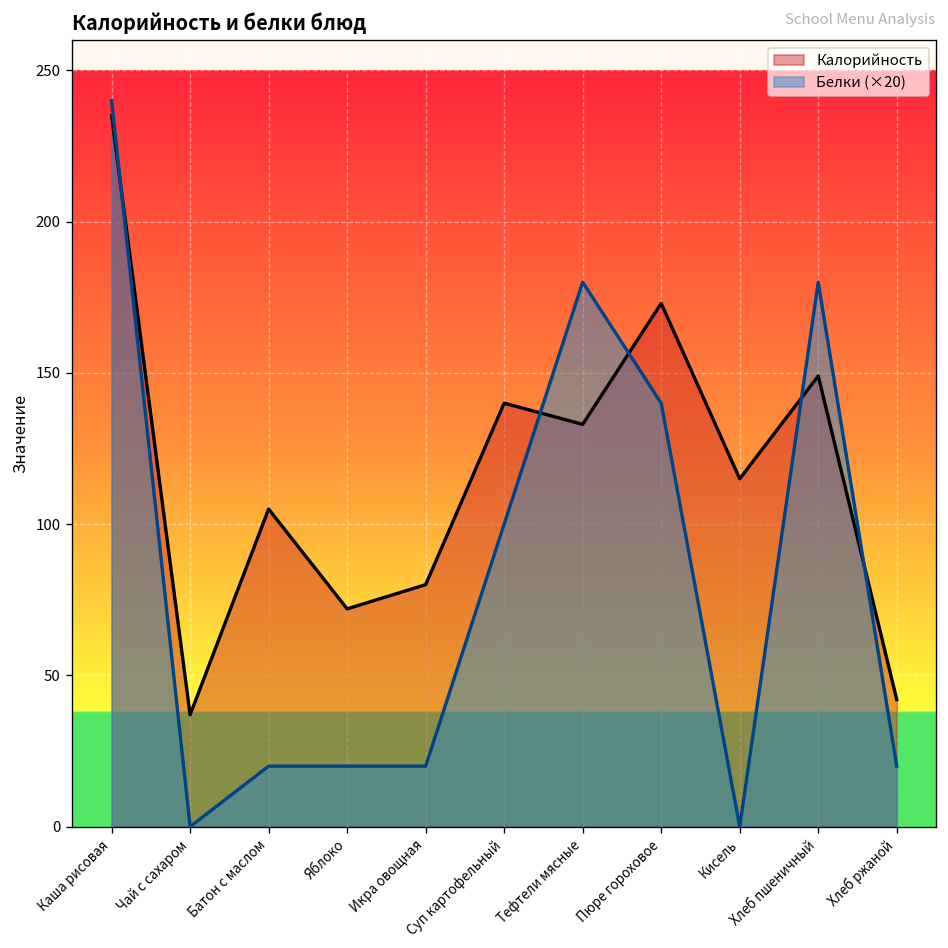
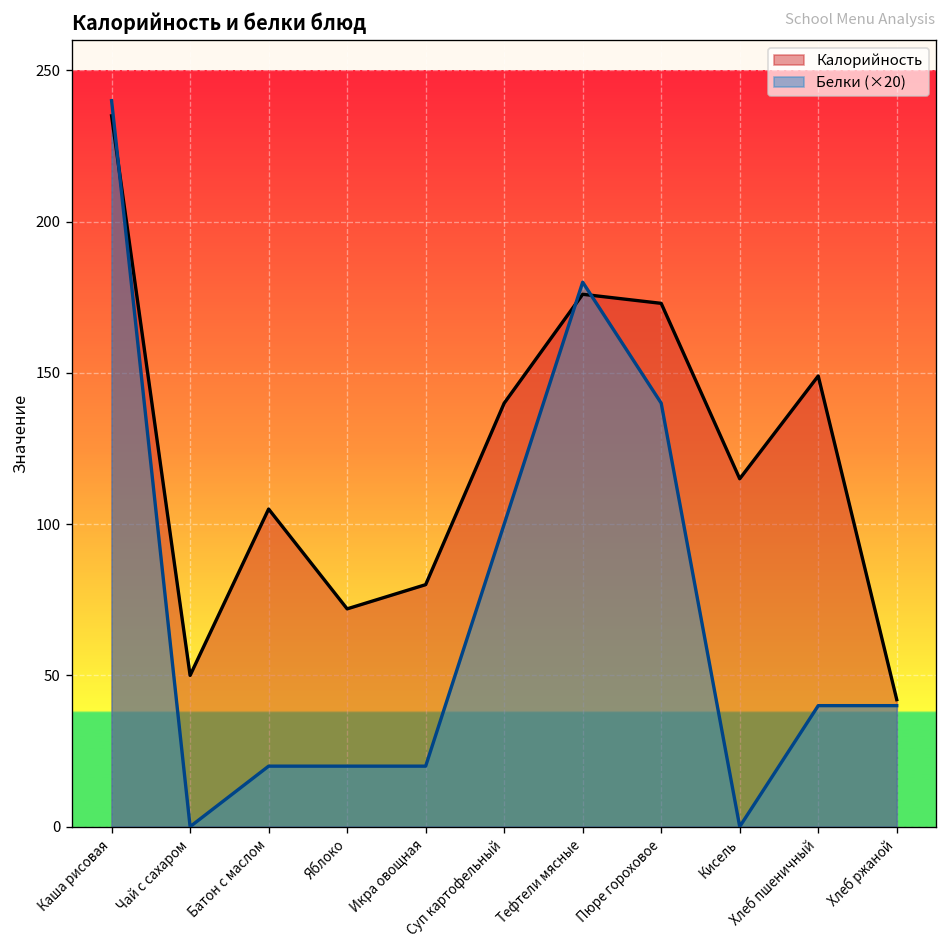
Калорийность, Чай с сахаром: 37 -> 50
Калорийность, Тефтели мясные: 133 -> 176
Белки (×20), Хлеб пшеничный: 180 -> 40
Белки (×20), Хлеб ржаной: 20 -> 40
